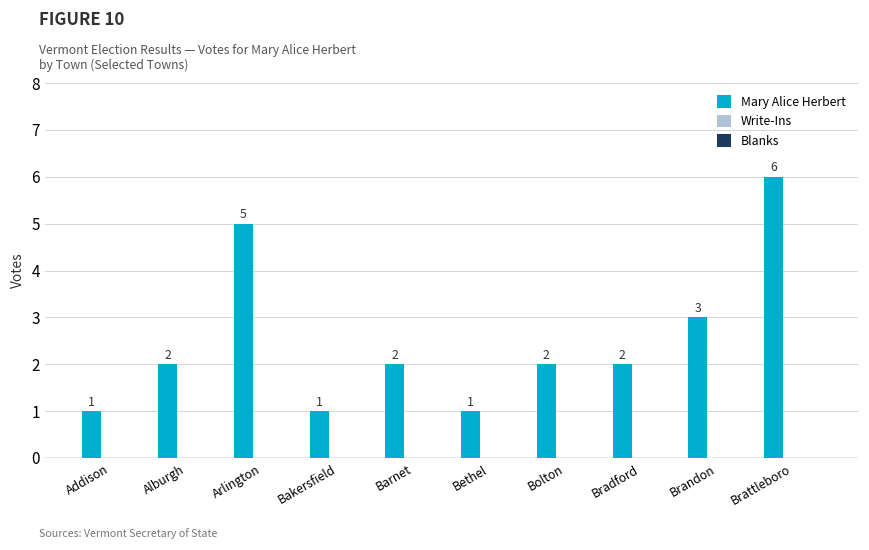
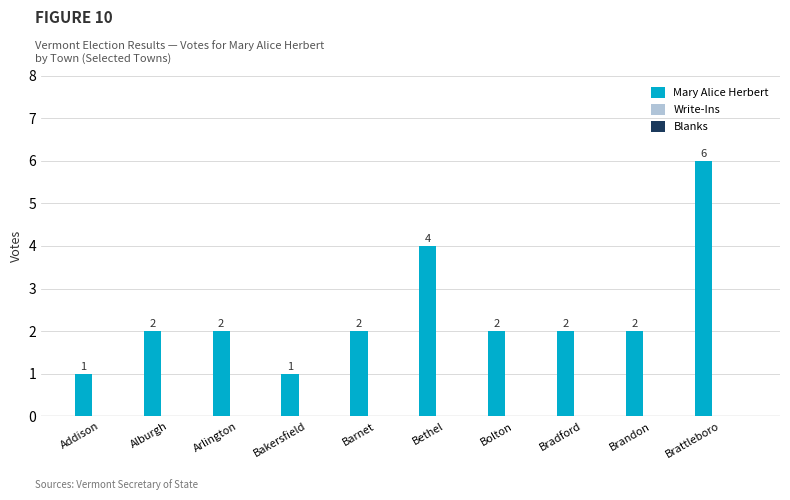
Mary Alice Herbert, Arlington: 5 -> 2
Mary Alice Herbert, Bethel: 1 -> 4
Mary Alice Herbert, Brandon: 3 -> 2
